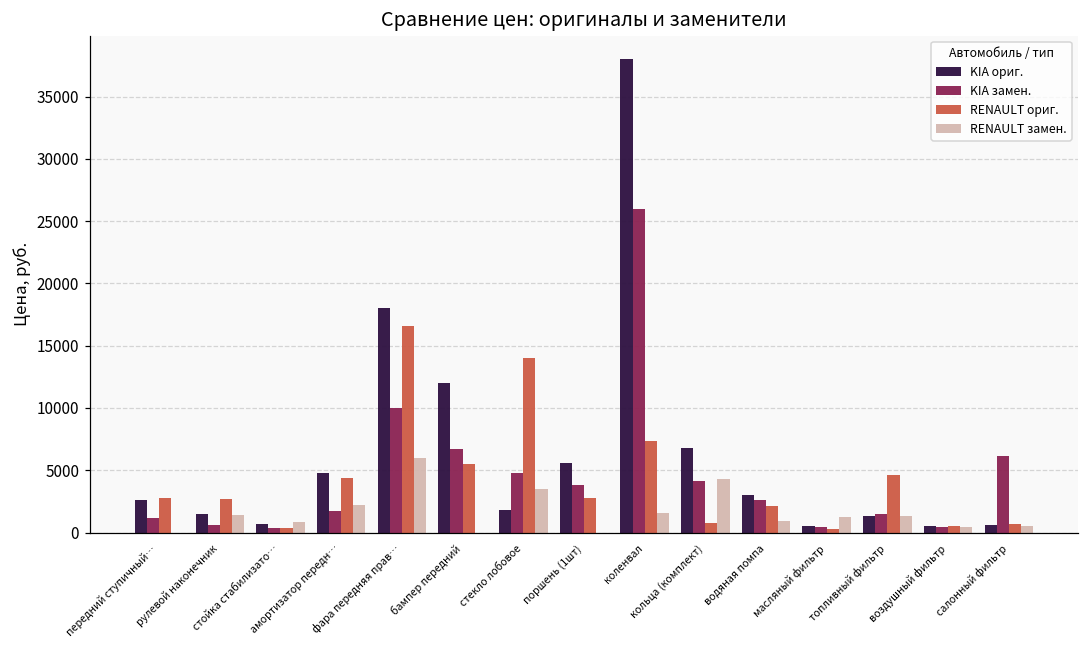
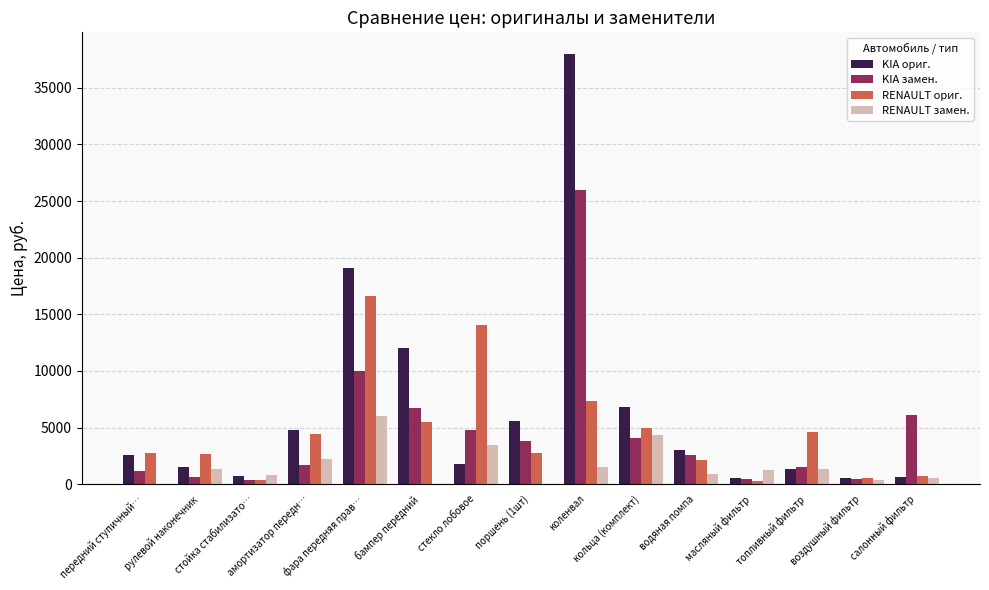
KIA ориг., фара передняя прав…: 18000 -> 19100
RENAULT ориг., кольца (комплект): 700 -> 4900
